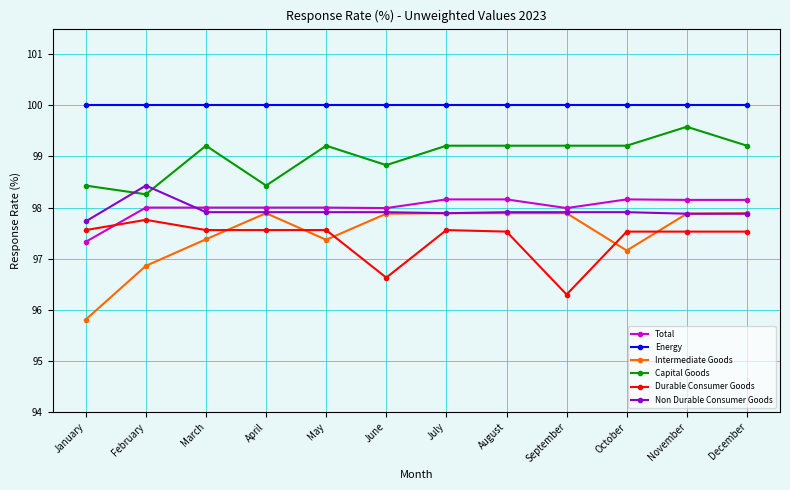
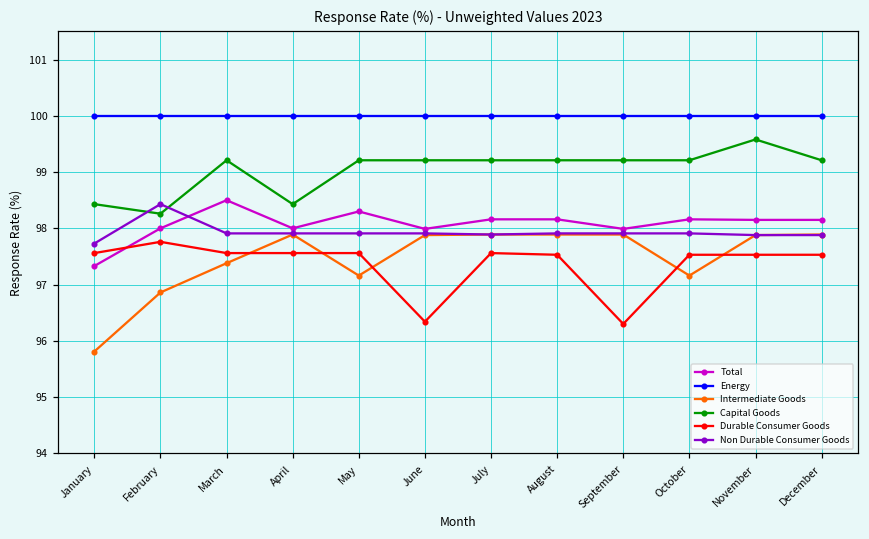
Total, March: 98.0 -> 98.5
Total, May: 98.0 -> 98.3
Intermediate Goods, May: 97.4 -> 97.2
Capital Goods, June: 98.8 -> 99.2
Durable Consumer Goods, June: 96.6 -> 96.3
